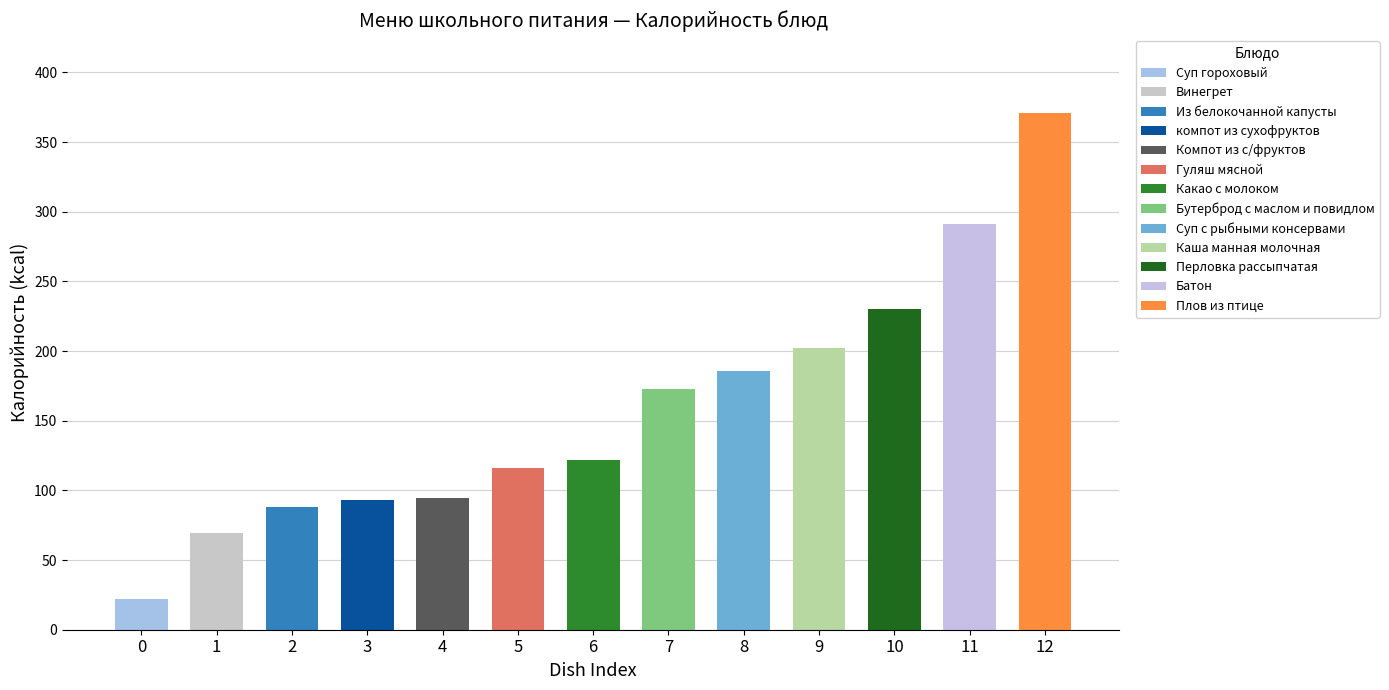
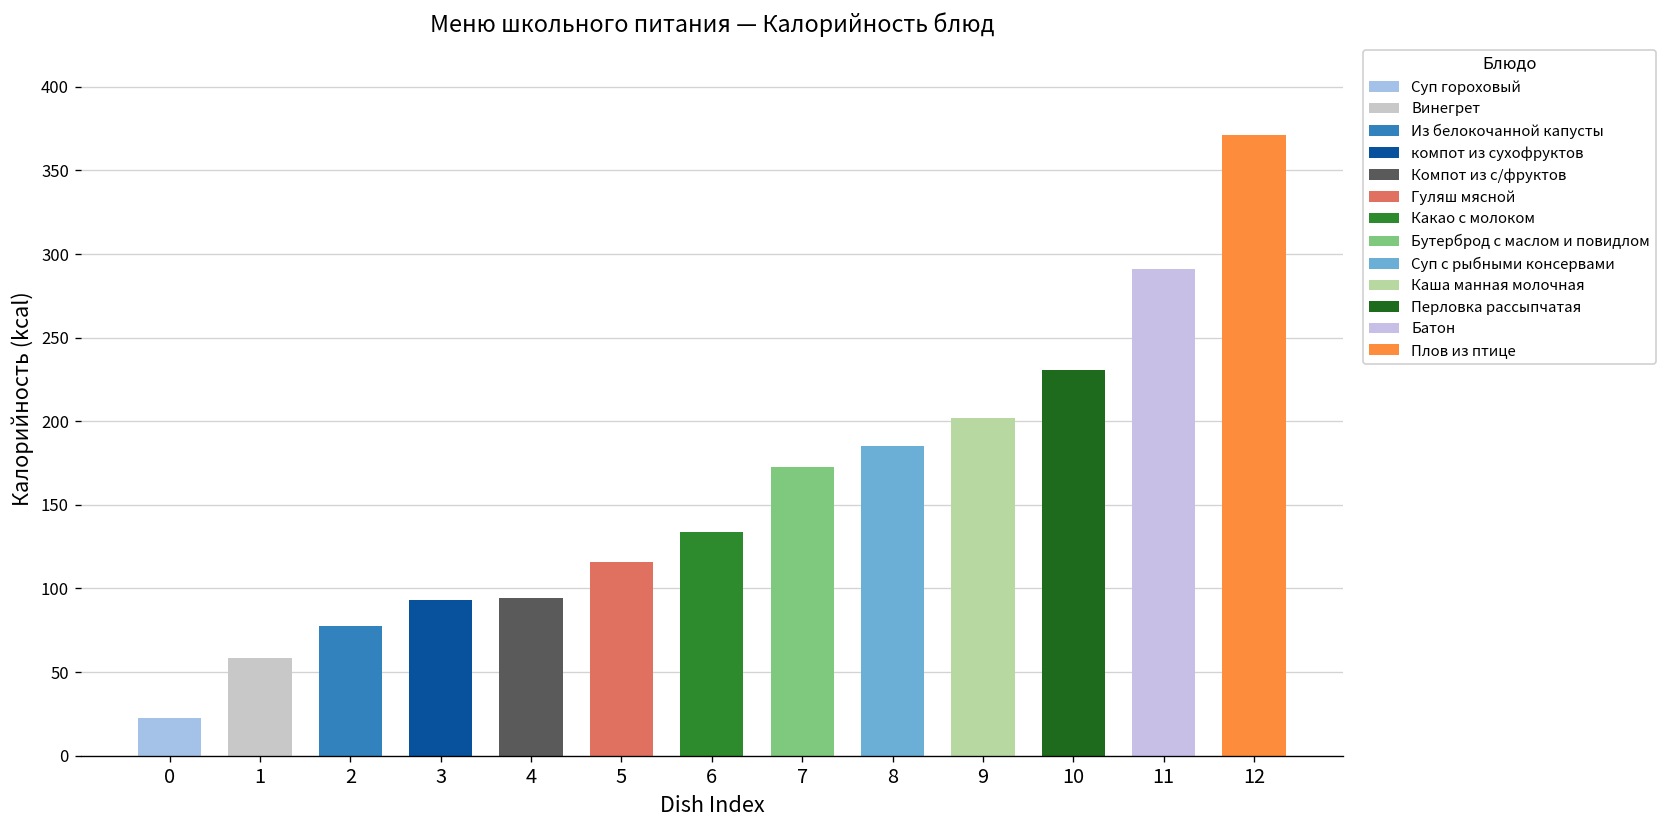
1: 69 -> 58
2: 88 -> 78
6: 122 -> 134
